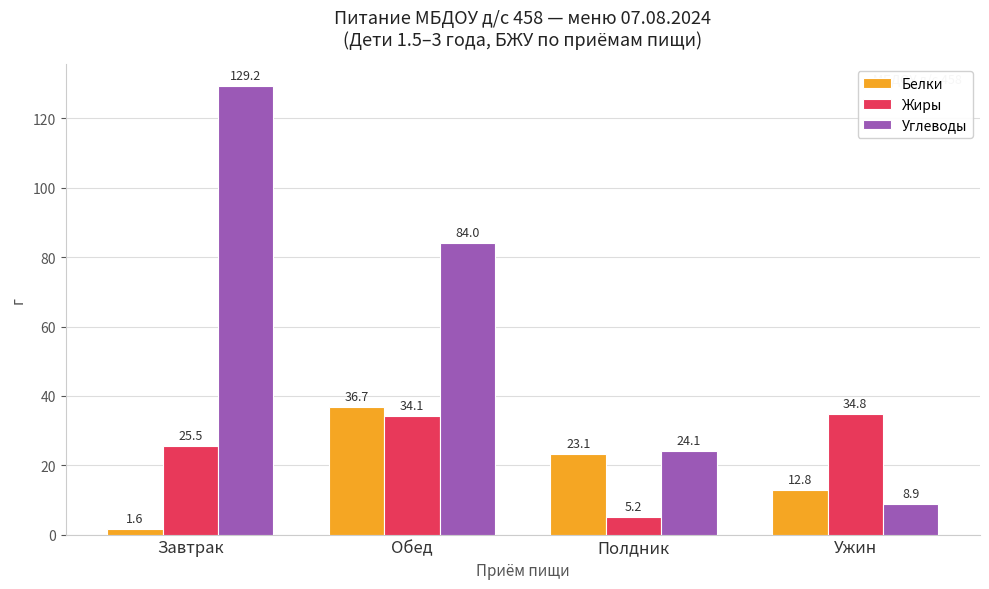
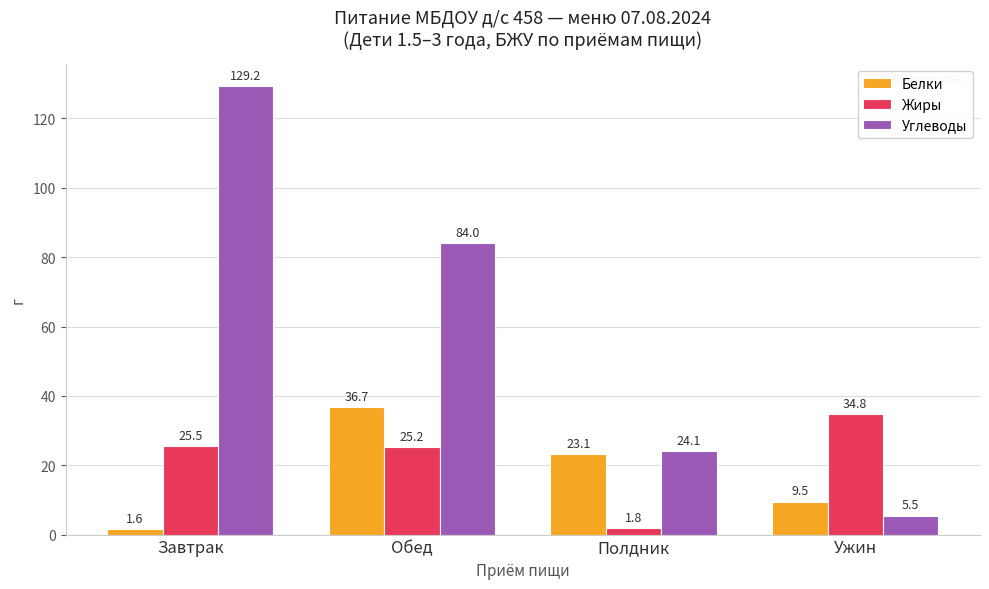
Жиры, Обед: 34.1 -> 25.2
Жиры, Полдник: 5.2 -> 1.8
Белки, Ужин: 12.8 -> 9.5
Углеводы, Ужин: 8.9 -> 5.5
